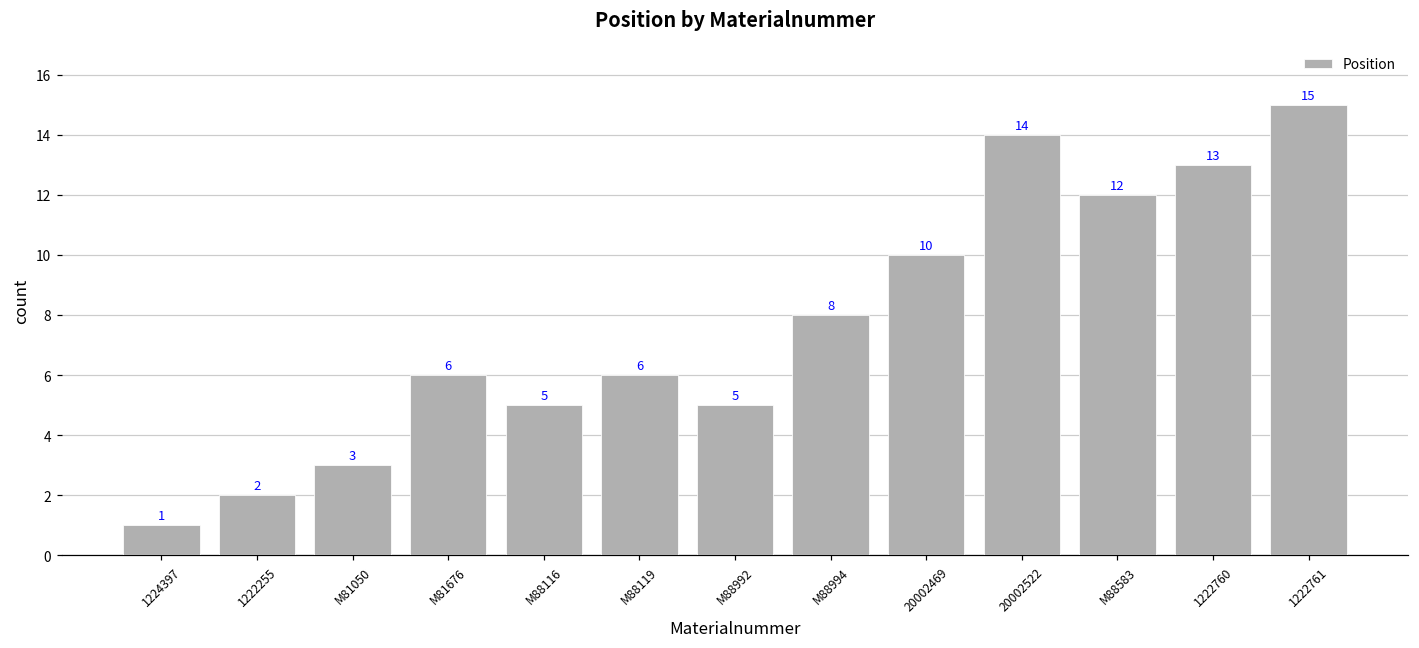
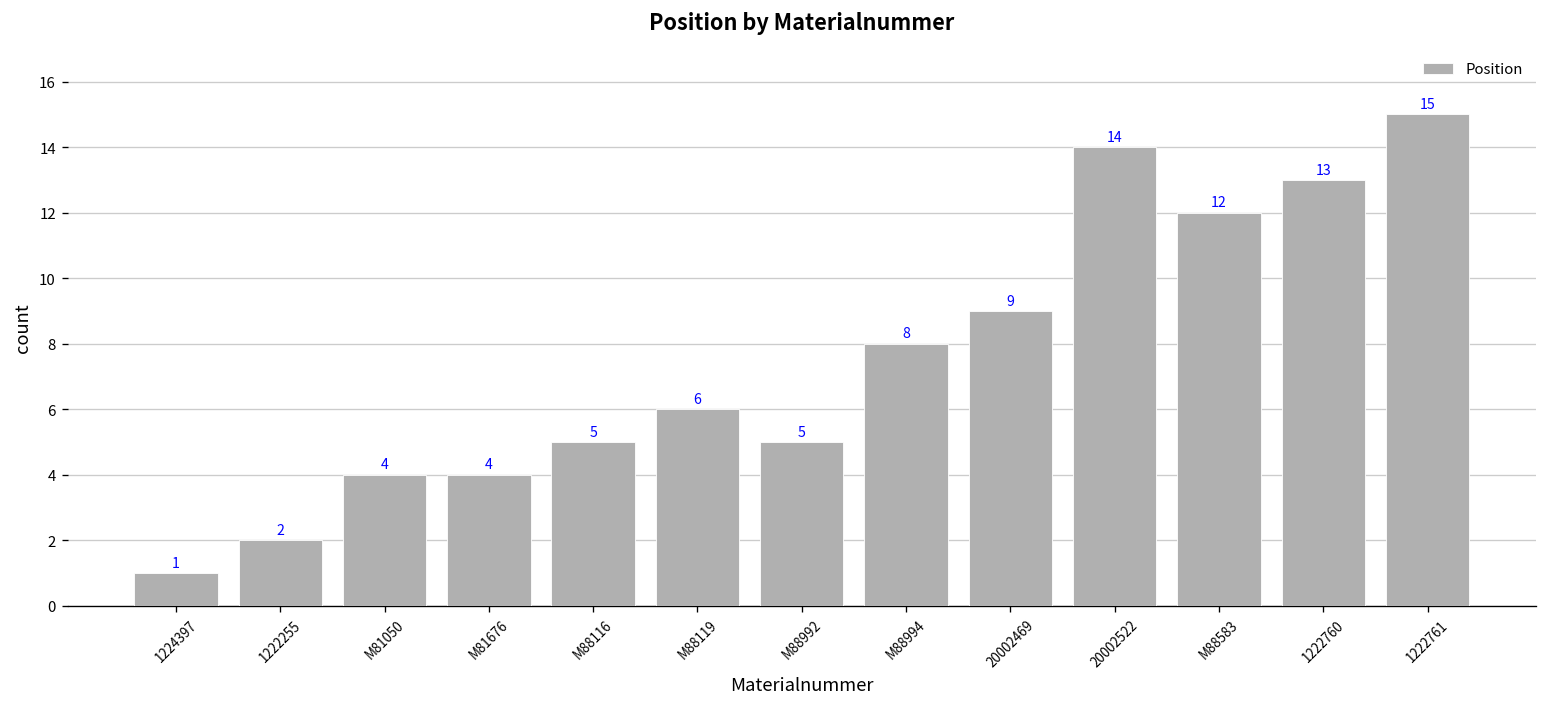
M81050: 3 -> 4
M81676: 6 -> 4
20002469: 10 -> 9
